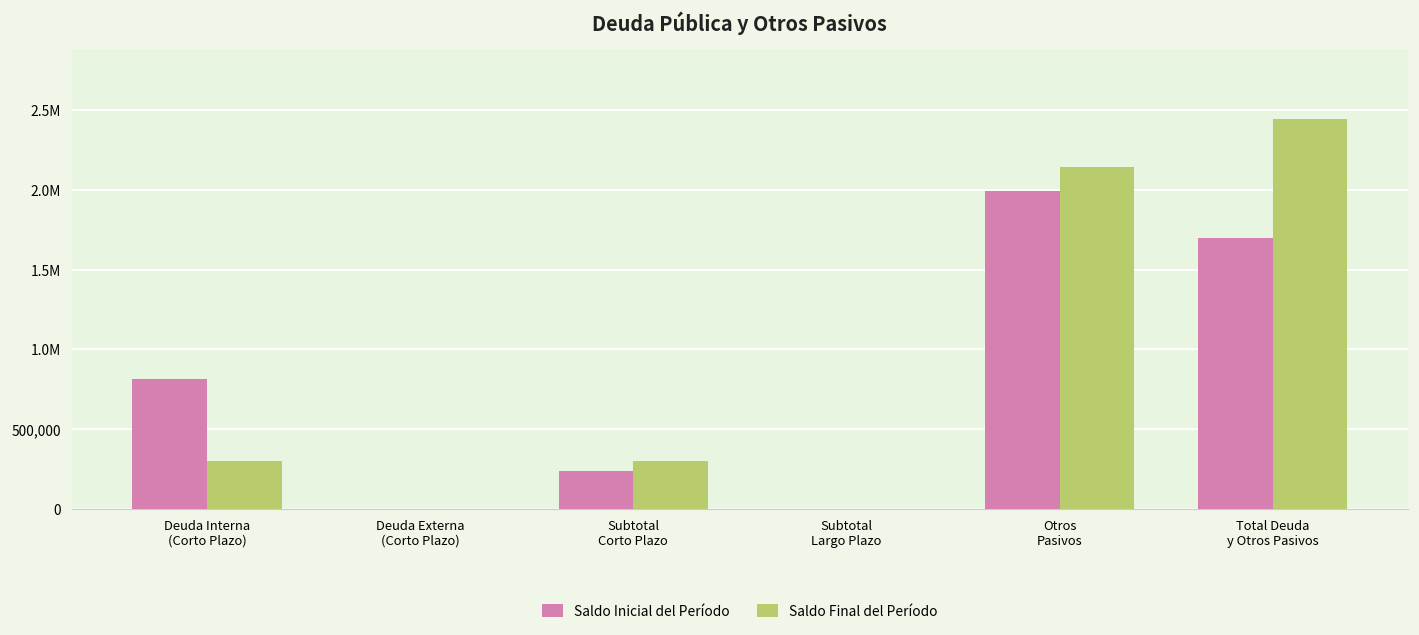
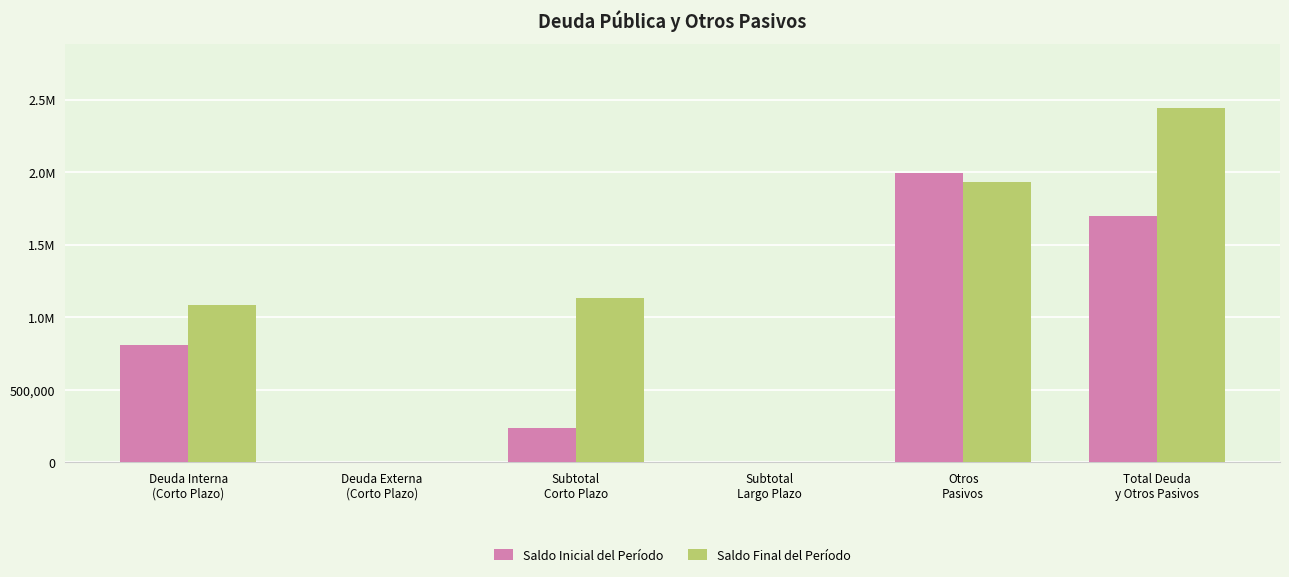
Saldo Final del Período, Deuda Interna (Corto Plazo): 300,000 -> 1,090,000
Saldo Final del Período, Subtotal Corto Plazo: 300,000 -> 1,130,000
Saldo Final del Período, Otros Pasivos: 2,140,000 -> 1,930,000
